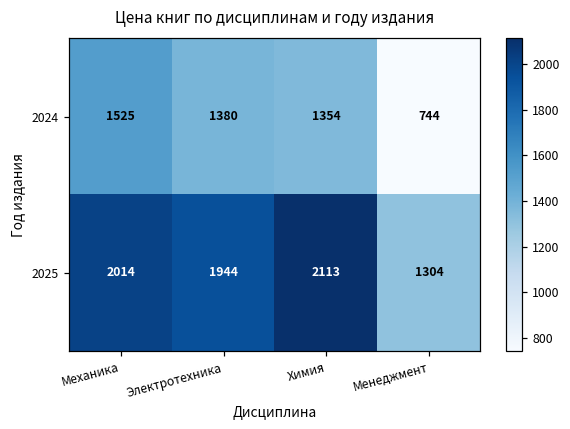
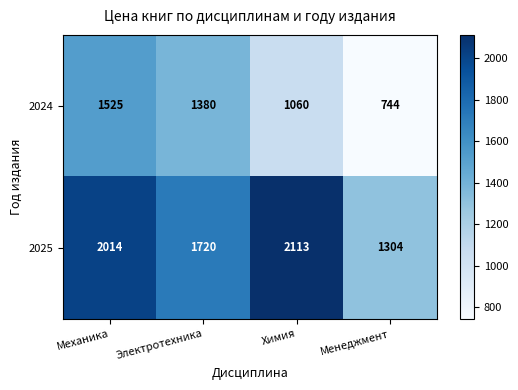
2024, Химия: 1354 -> 1060
2025, Электротехника: 1944 -> 1720
